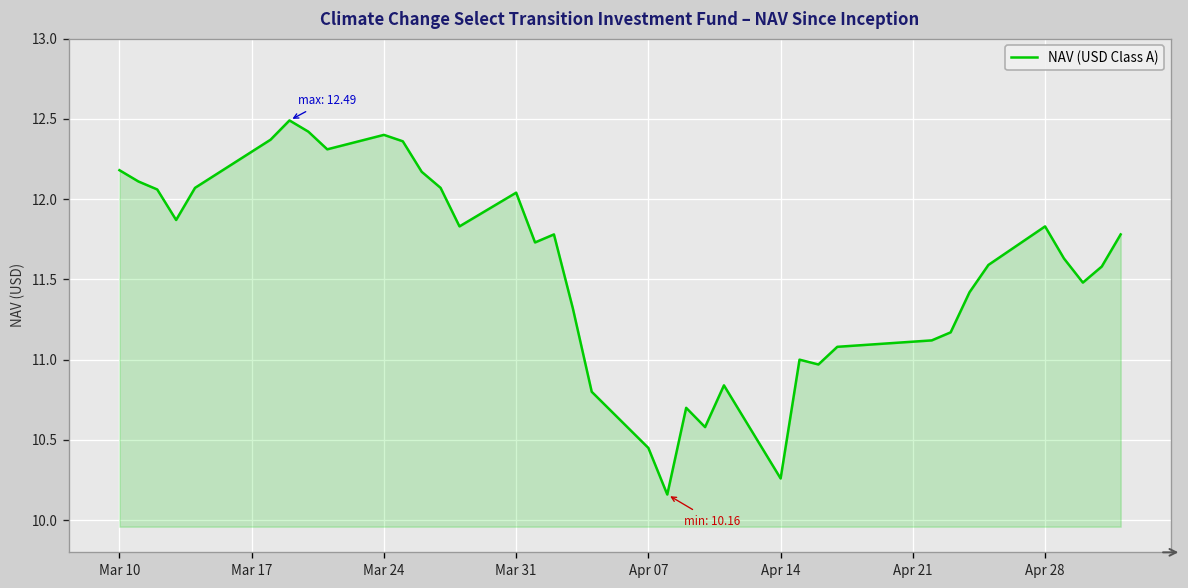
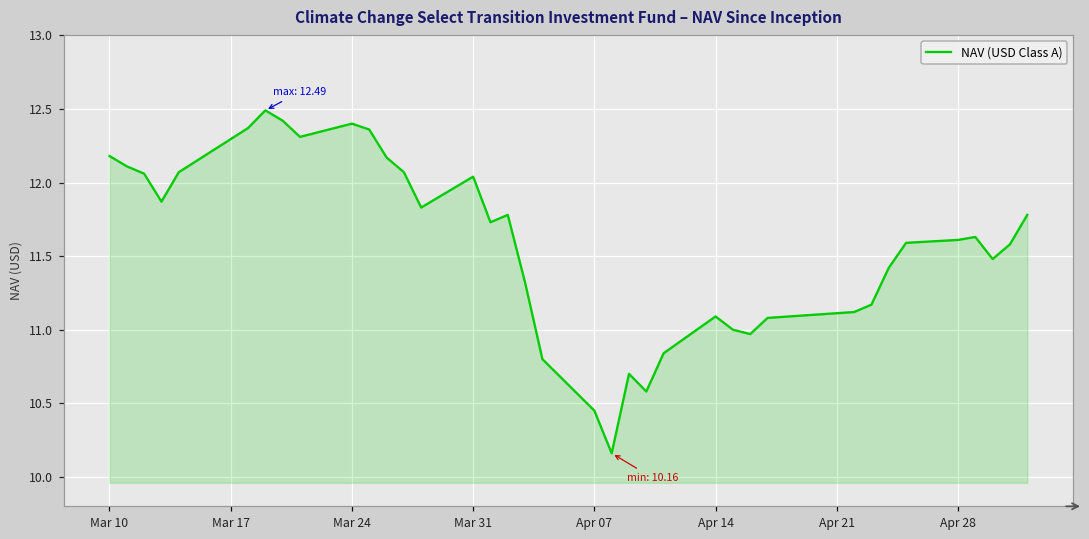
Apr 14: 10.26 -> 11.09
Apr 28: 11.83 -> 11.61
